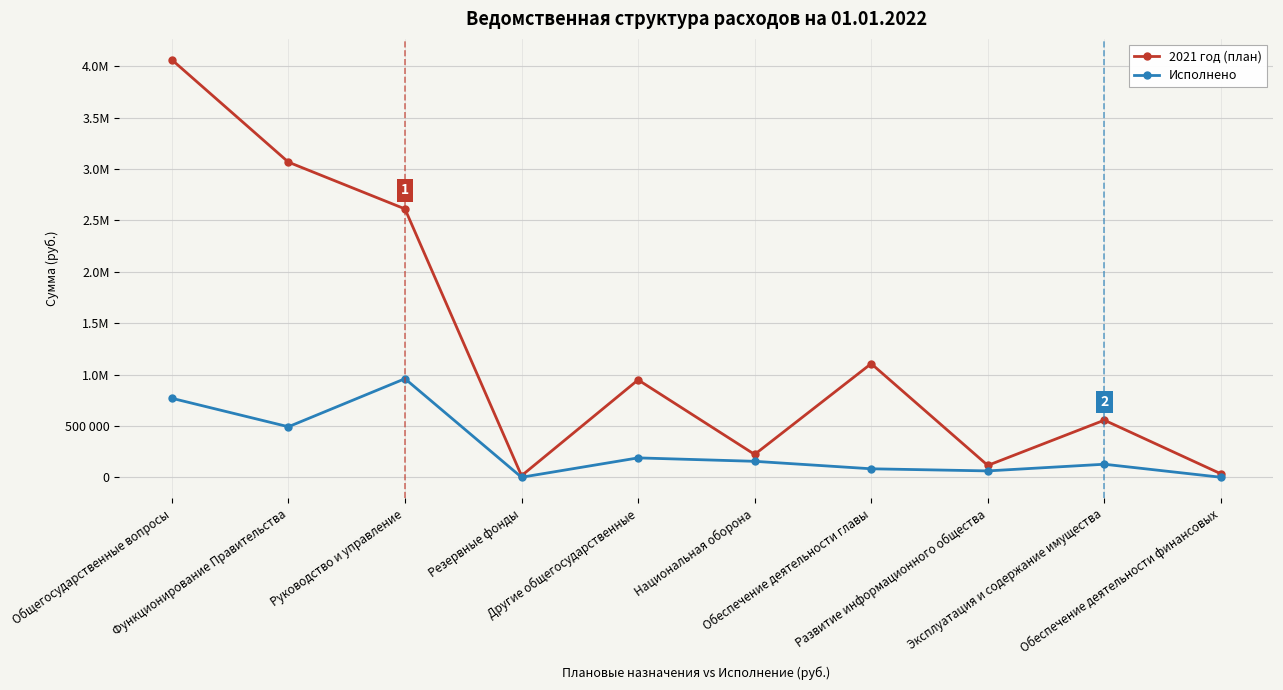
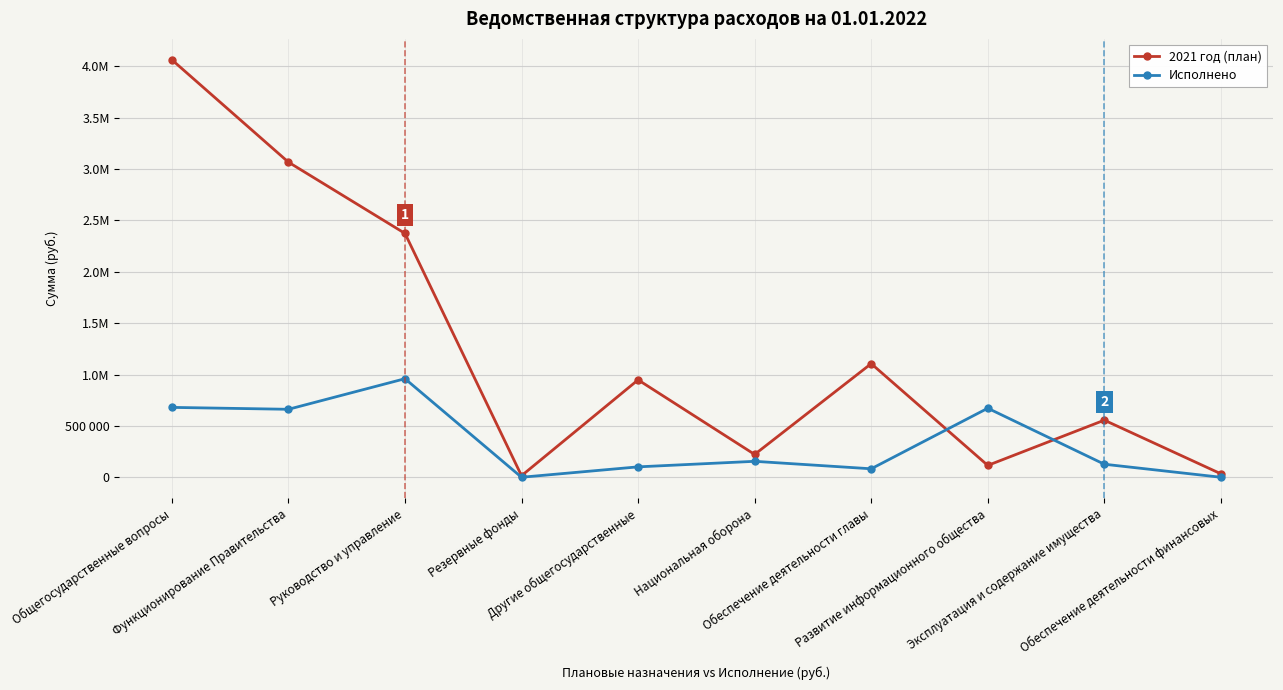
Исполнено, Общегосударственные вопросы: 770000 -> 680000
Исполнено, Функционирование Правительства: 490000 -> 660000
2021 год (план), Руководство и управление: 2610000 -> 2370000
Исполнено, Другие общегосударственные: 190000 -> 100000
Исполнено, Развитие информационного общества: 60000 -> 670000
